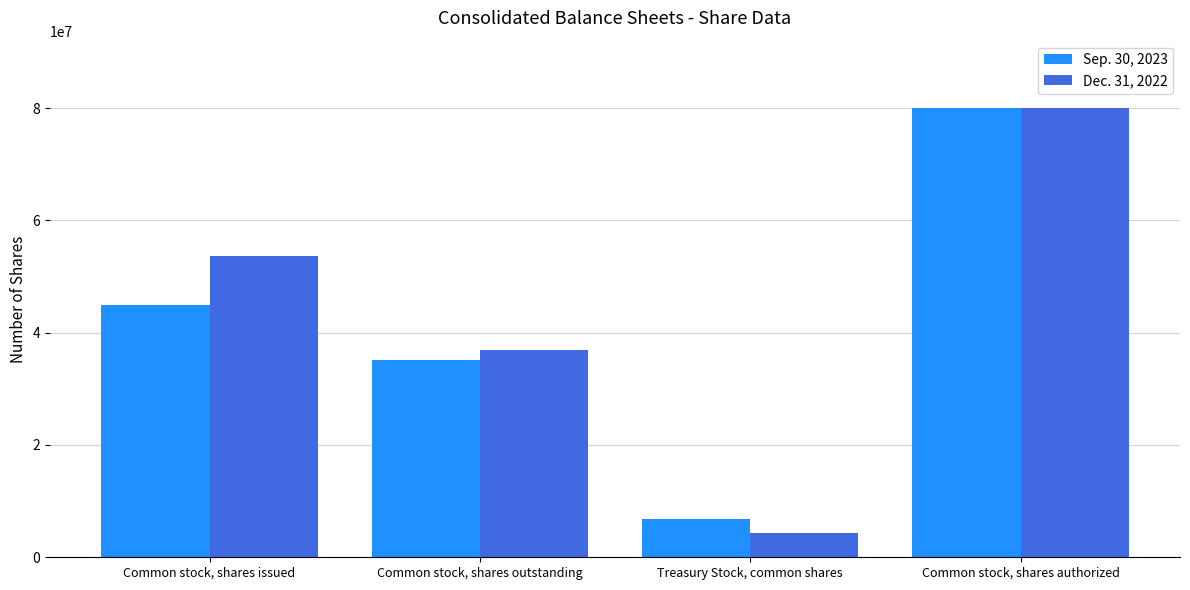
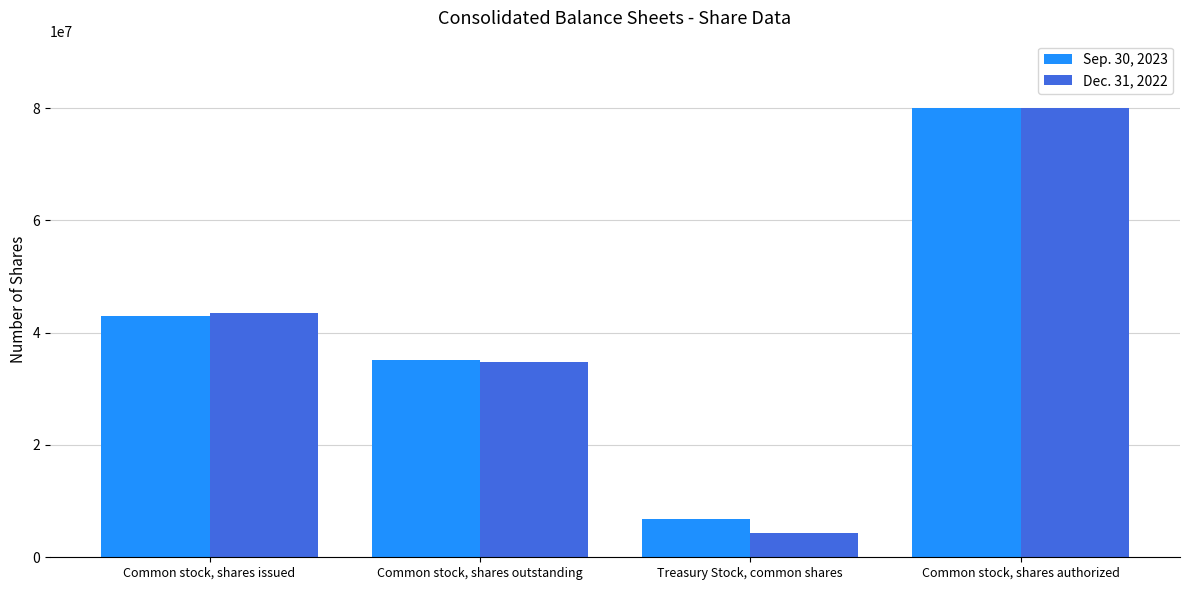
Sep. 30, 2023, Common stock, shares issued: 45000000 -> 43000000
Dec. 31, 2022, Common stock, shares issued: 54000000 -> 43000000
Dec. 31, 2022, Common stock, shares outstanding: 37000000 -> 35000000
